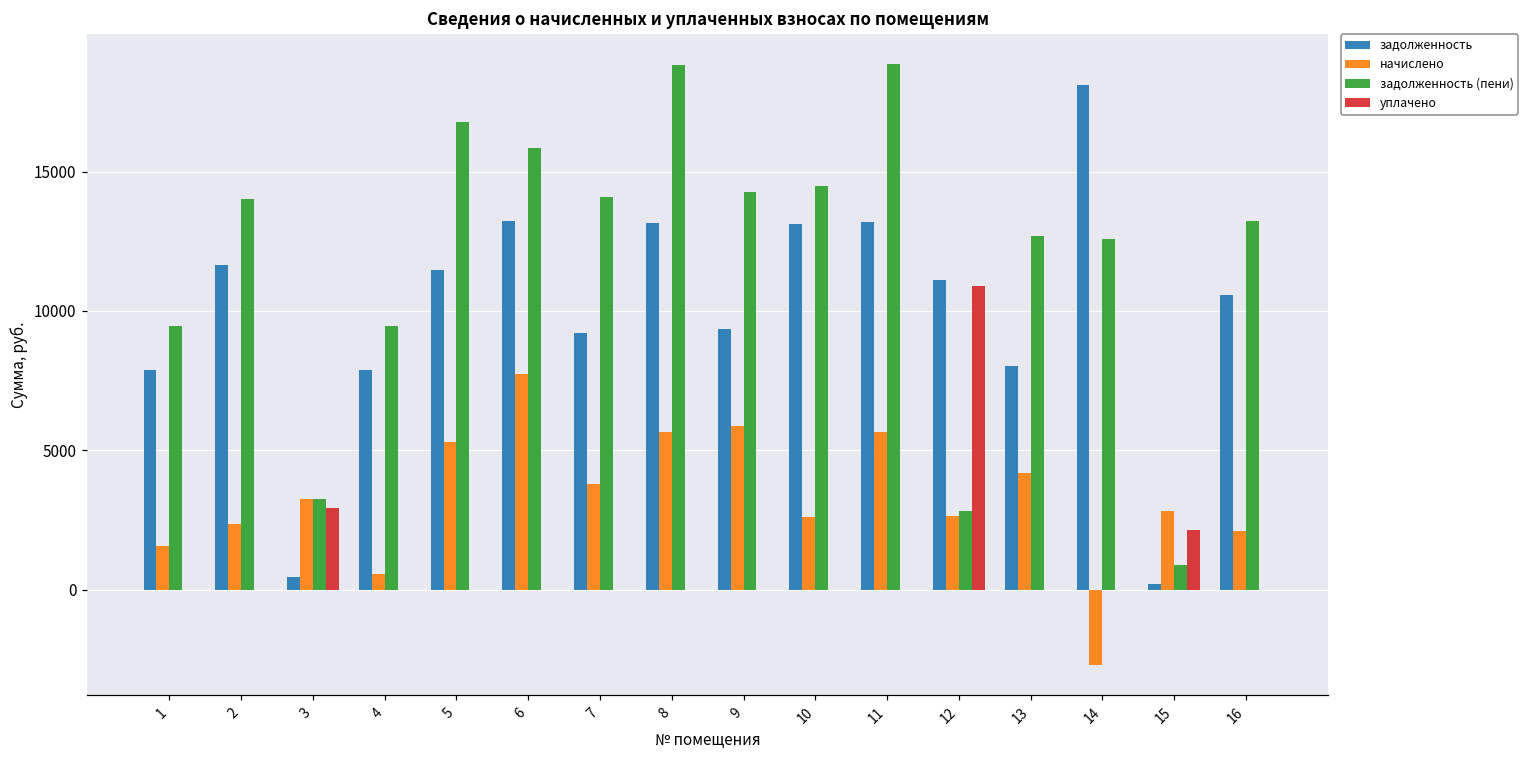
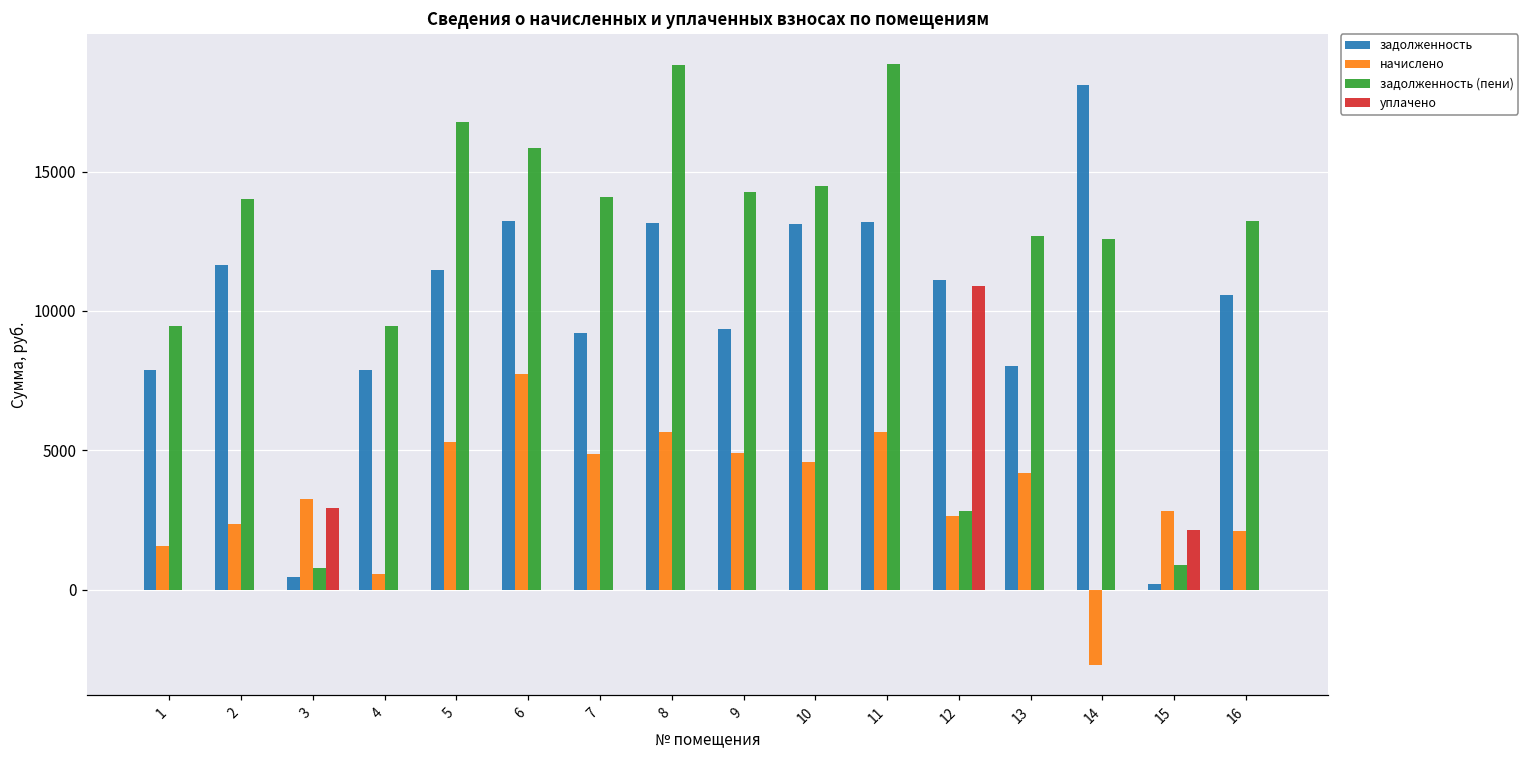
задолженность (пени), 3: 3200 -> 800
начислено, 7: 3800 -> 4900
начислено, 9: 5900 -> 4900
начислено, 10: 2600 -> 4600
